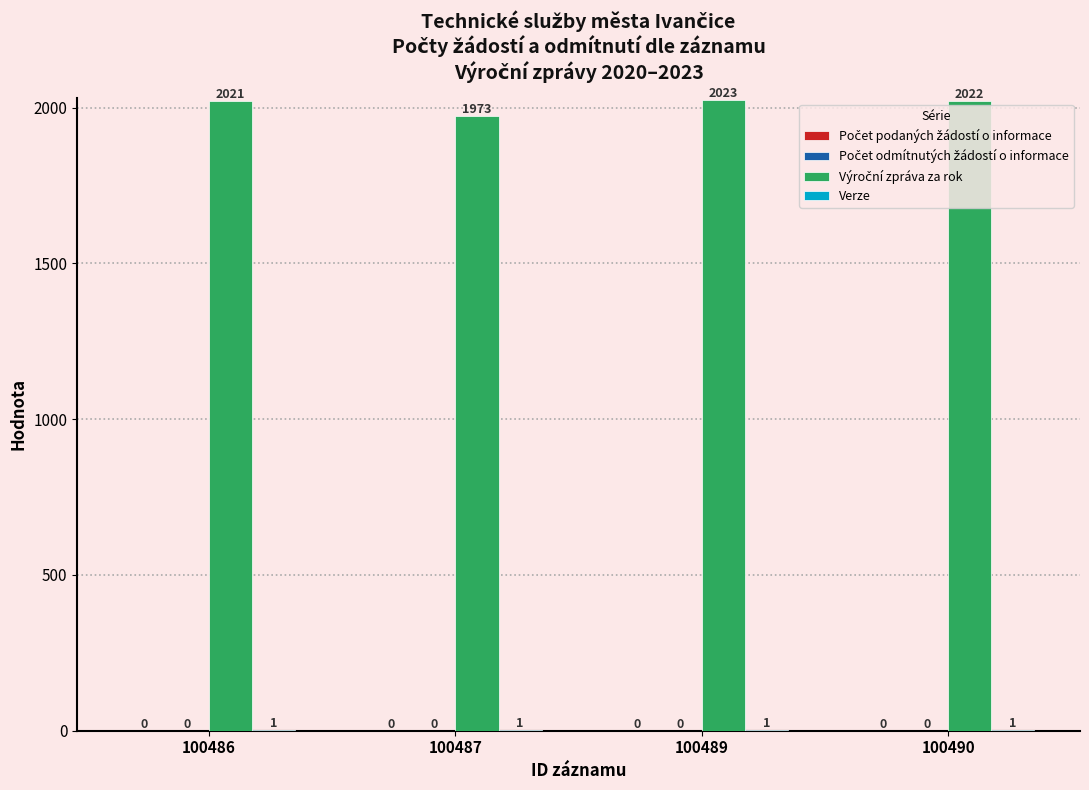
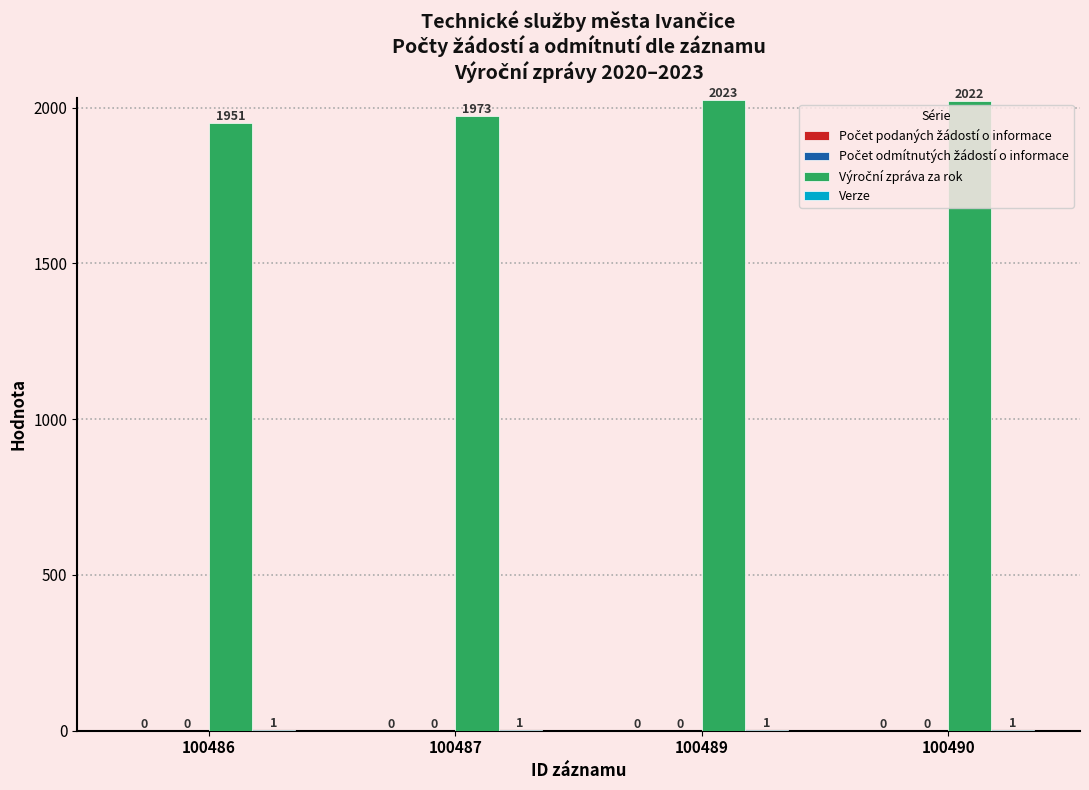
Výroční zpráva za rok, 100486: 2021 -> 1951
